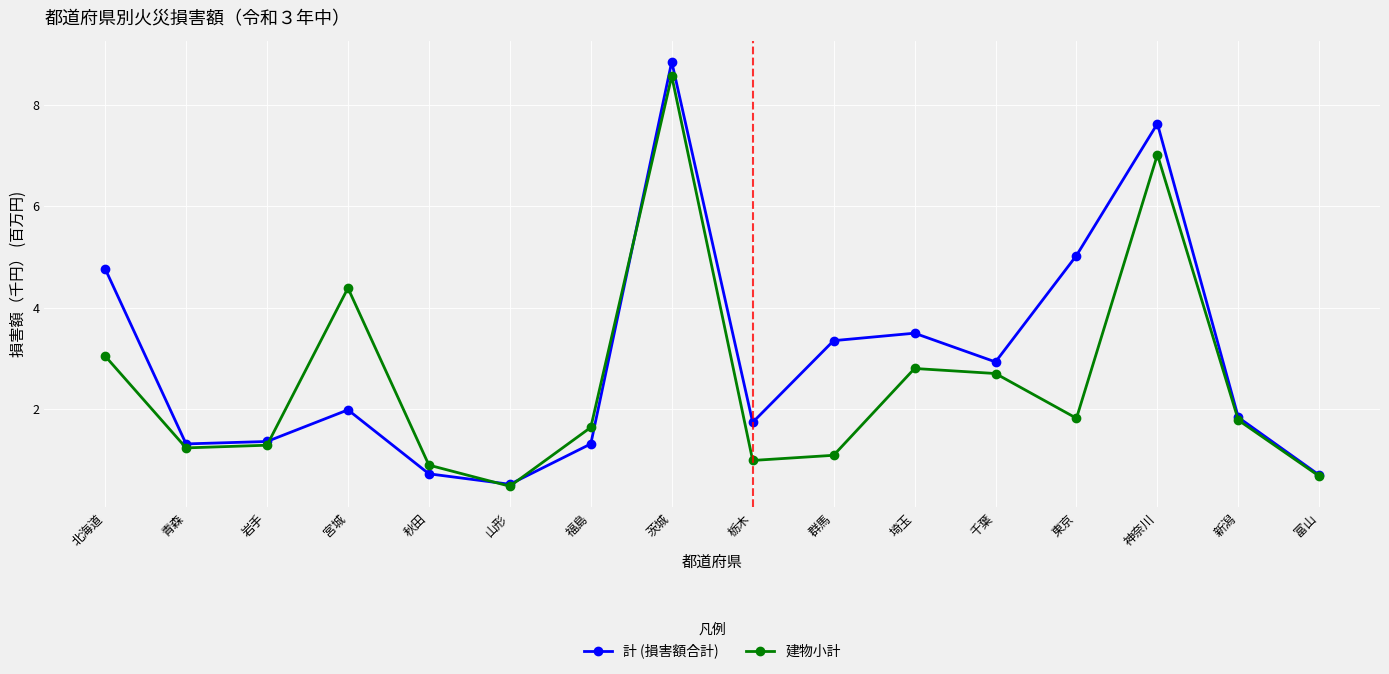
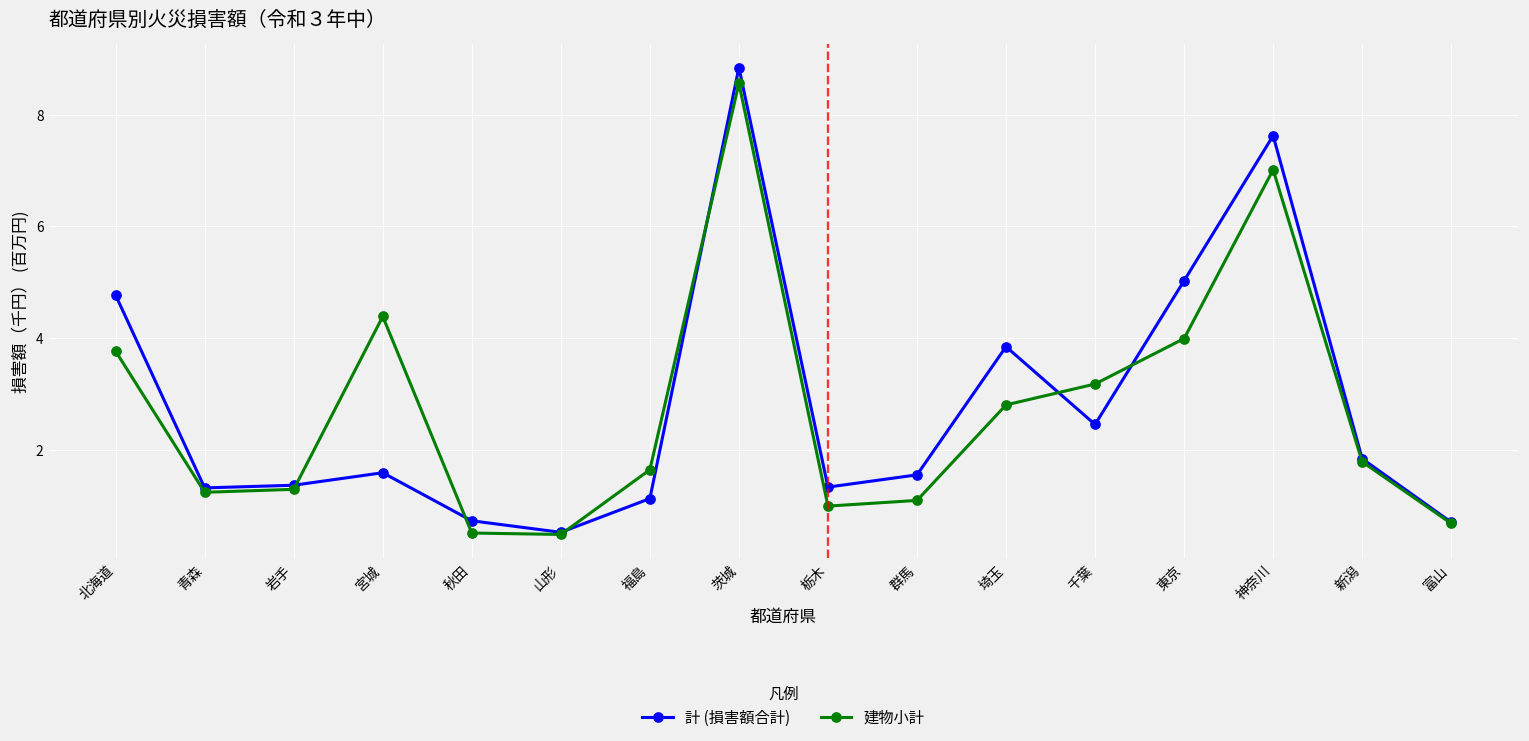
建物小計, 北海道: 3.0 -> 3.8
計 (損害額合計), 宮城: 2.0 -> 1.6
建物小計, 秋田: 0.9 -> 0.5
計 (損害額合計), 福島: 1.3 -> 1.1
計 (損害額合計), 栃木: 1.7 -> 1.3
計 (損害額合計), 群馬: 3.3 -> 1.5
計 (損害額合計), 埼玉: 3.5 -> 3.8
計 (損害額合計), 千葉: 2.9 -> 2.5
建物小計, 千葉: 2.7 -> 3.2
建物小計, 東京: 1.8 -> 4.0
